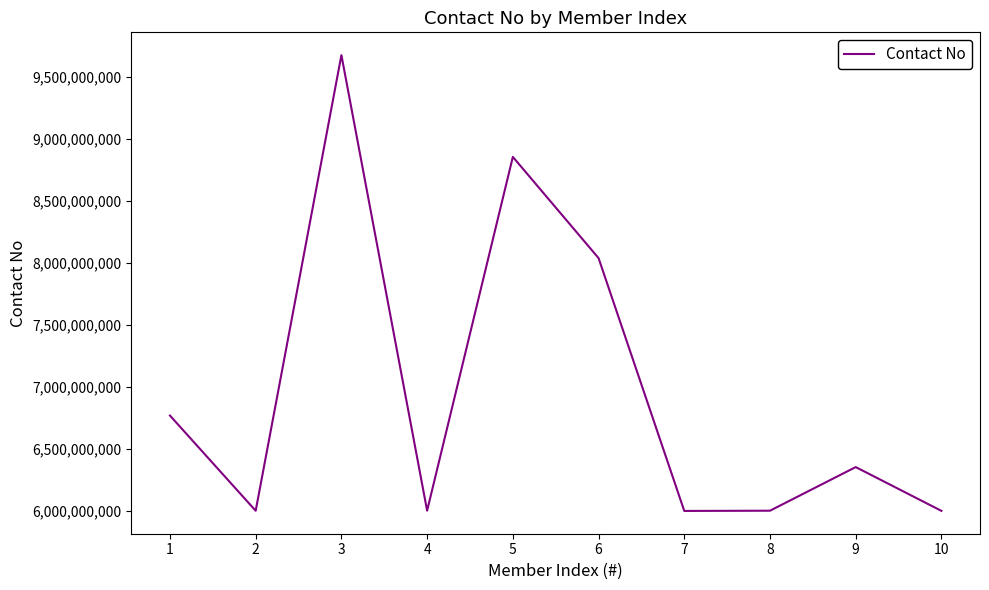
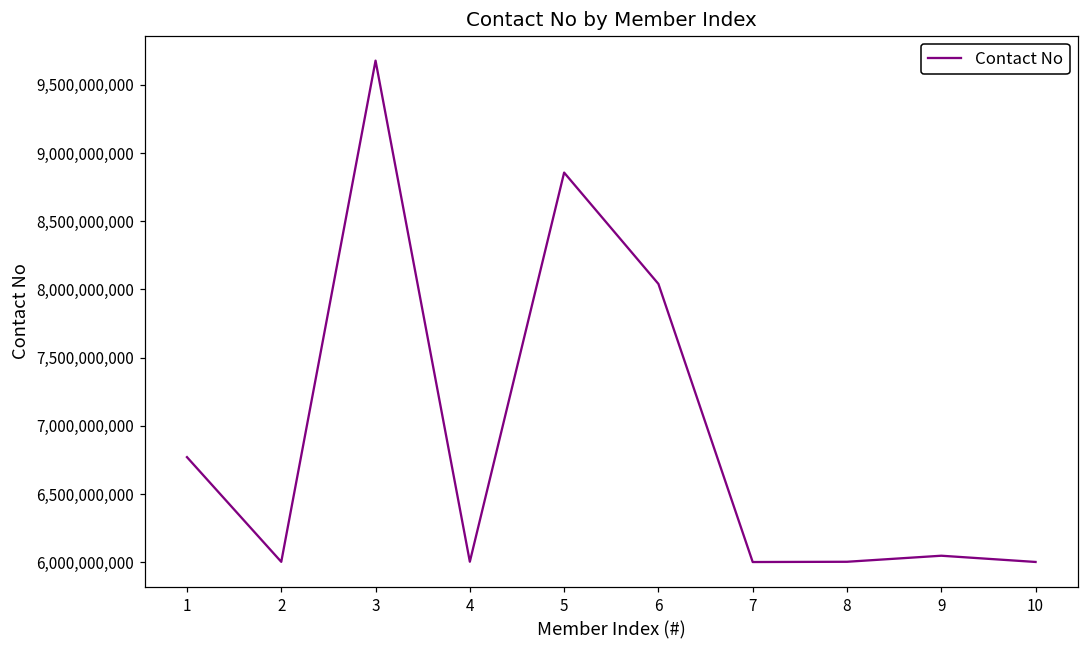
9: 6,360,000,000 -> 6,050,000,000
